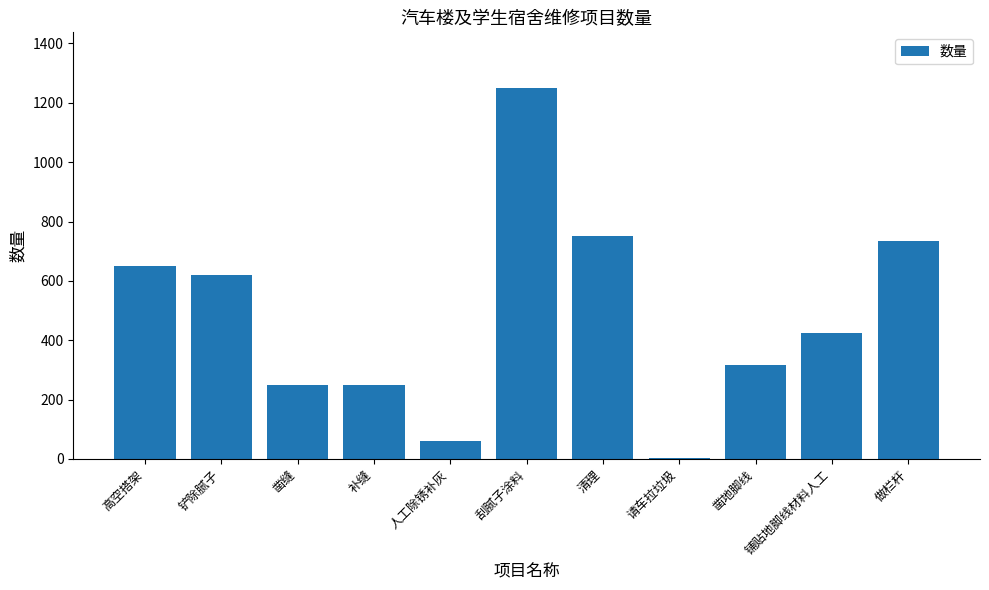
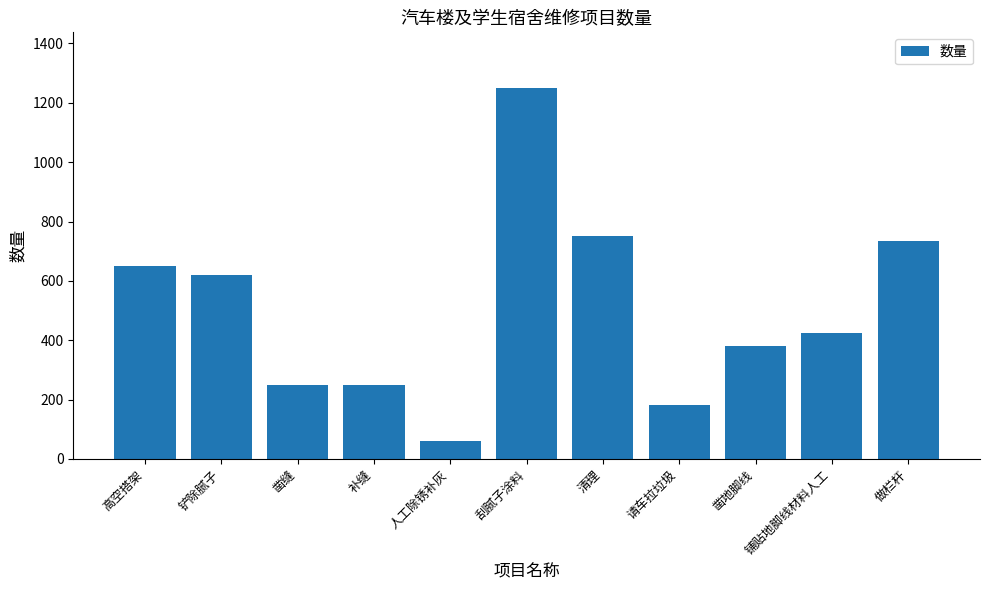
请车拉垃圾: 0 -> 180
凿地脚线: 320 -> 380
